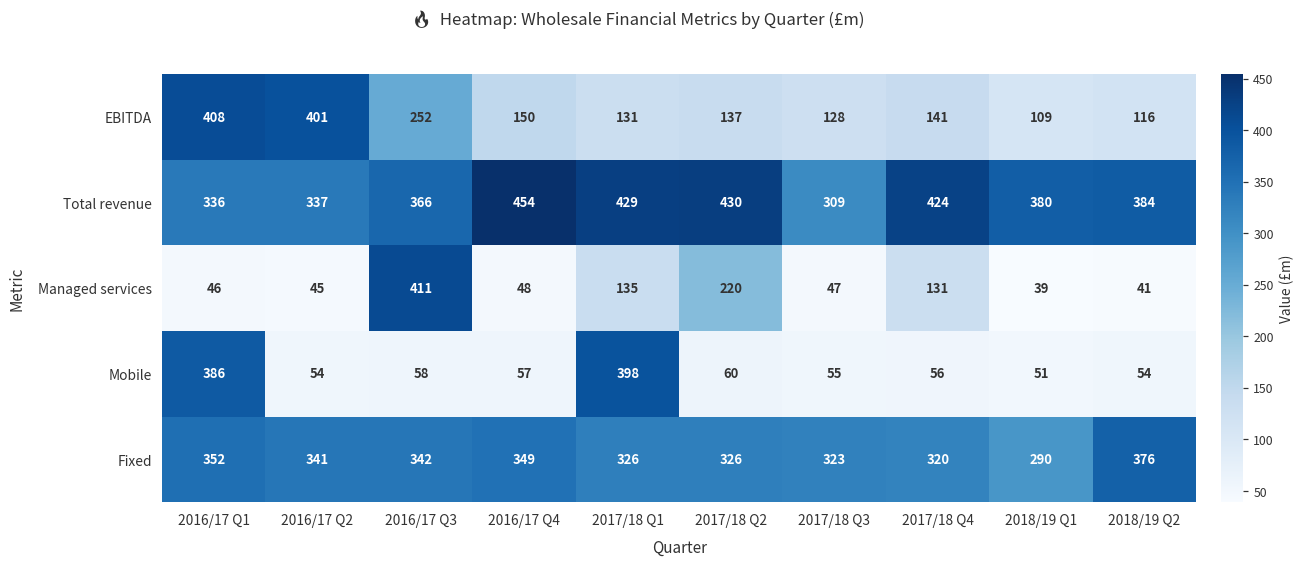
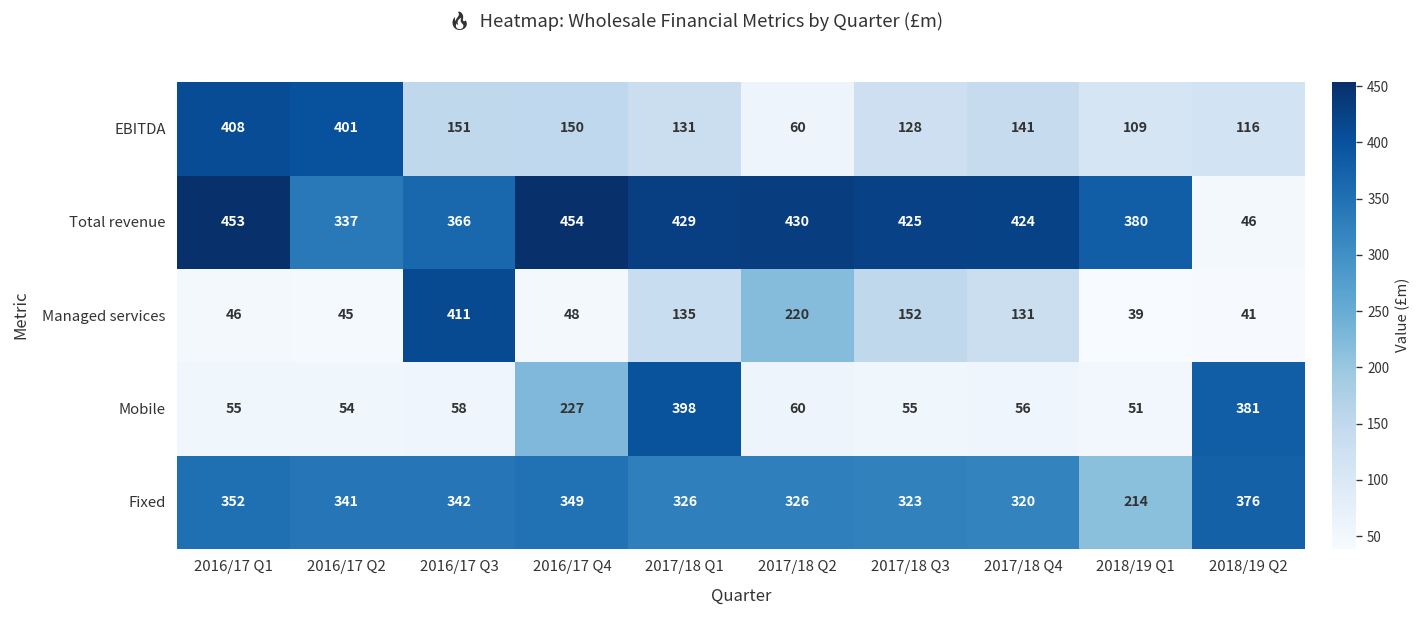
EBITDA, 2016/17 Q3: 252 -> 151
EBITDA, 2017/18 Q2: 137 -> 60
Total revenue, 2016/17 Q1: 336 -> 453
Total revenue, 2017/18 Q3: 309 -> 425
Total revenue, 2018/19 Q2: 384 -> 46
Managed services, 2017/18 Q3: 47 -> 152
Mobile, 2016/17 Q1: 386 -> 55
Mobile, 2016/17 Q4: 57 -> 227
Mobile, 2018/19 Q2: 54 -> 381
Fixed, 2018/19 Q1: 290 -> 214
